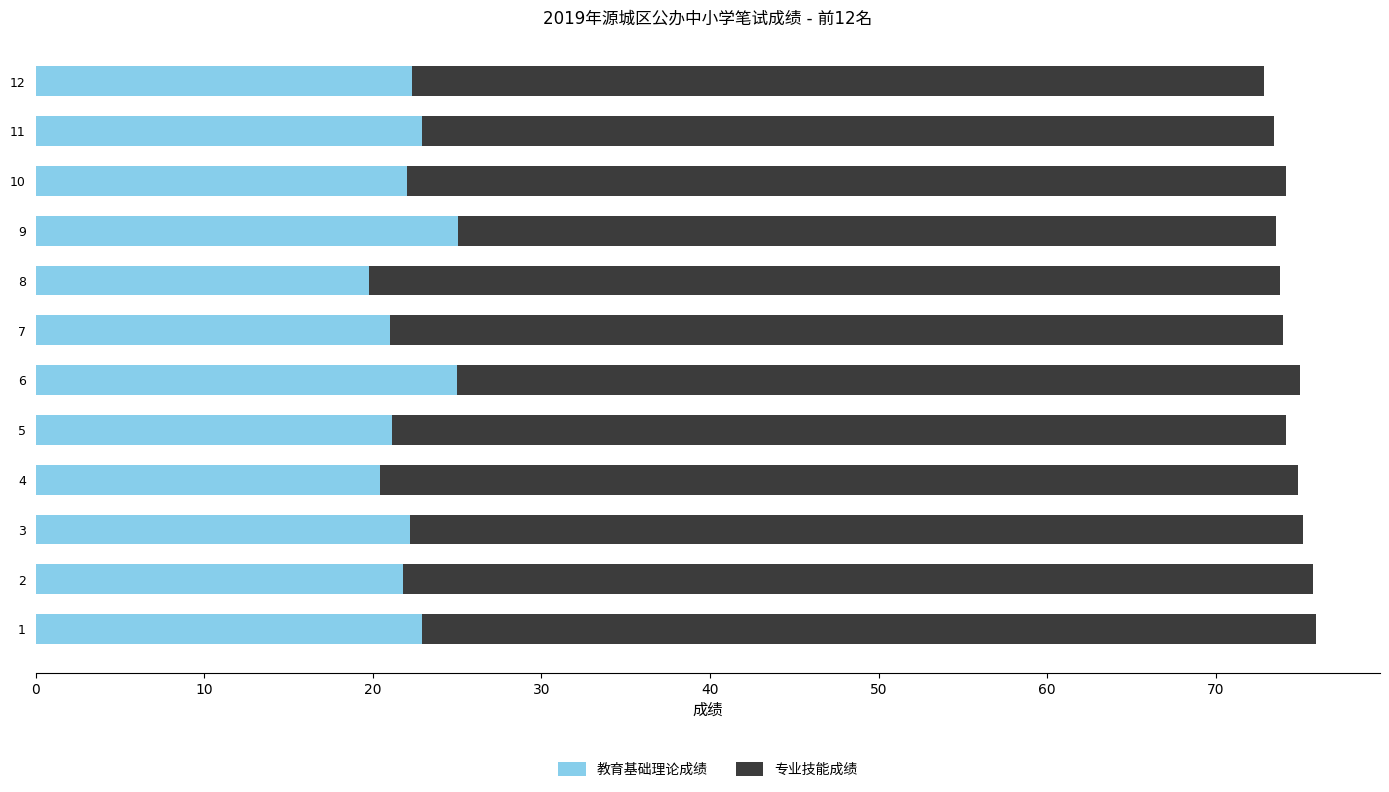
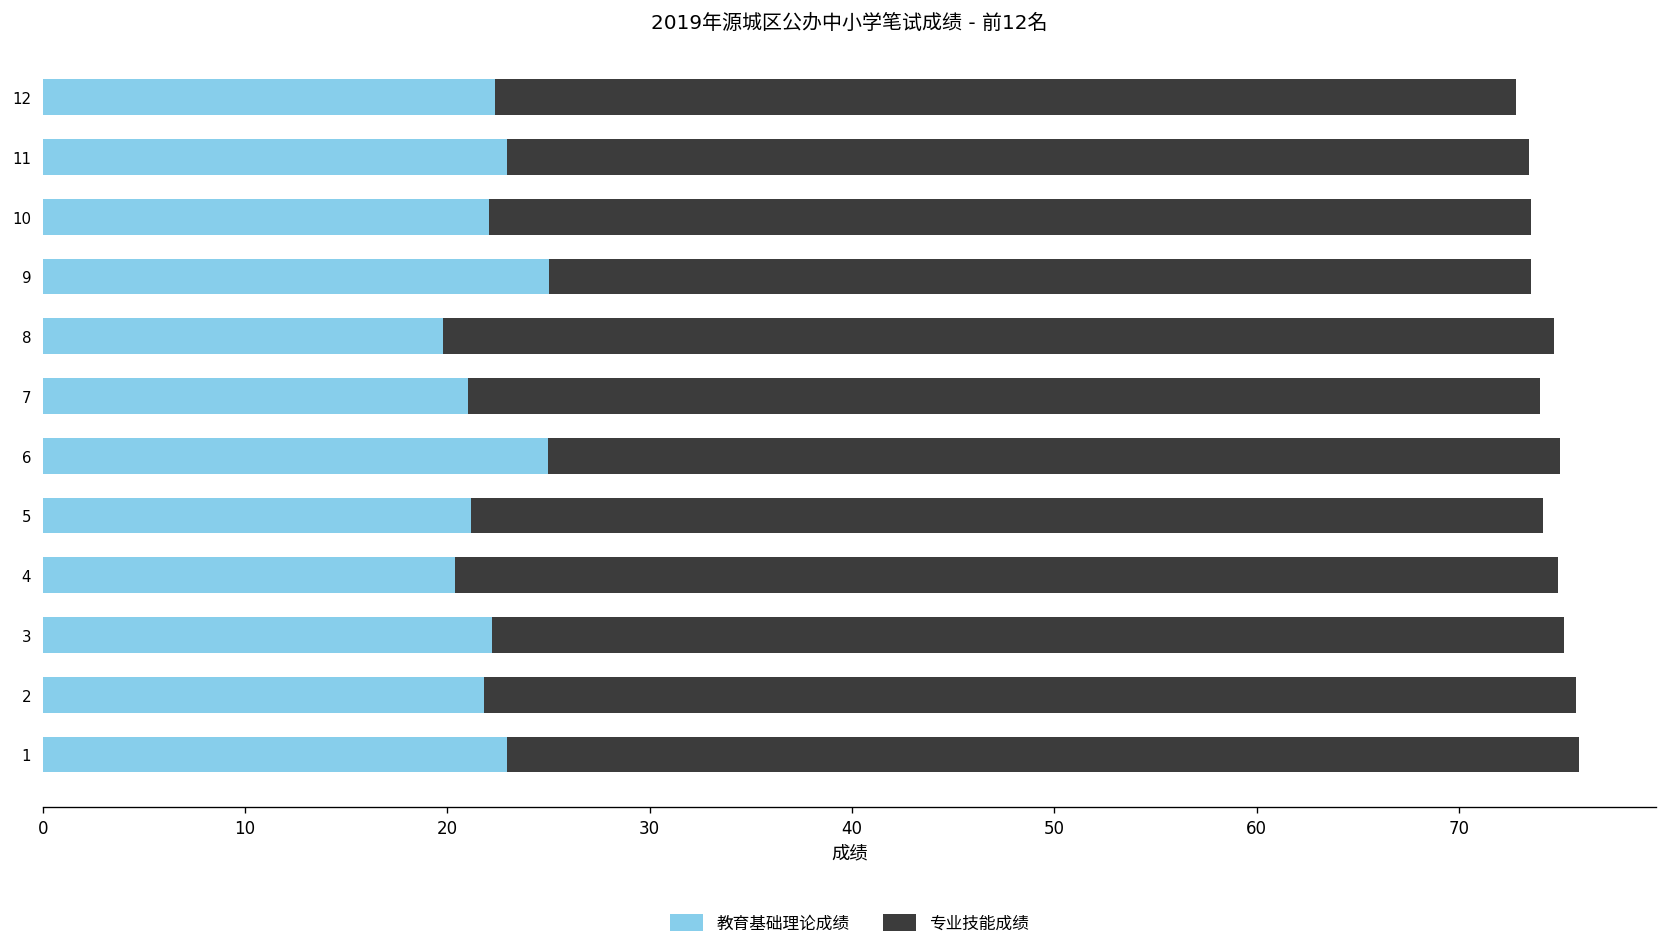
专业技能成绩, 10: 52.1 -> 51.5
专业技能成绩, 8: 54.0 -> 54.9
